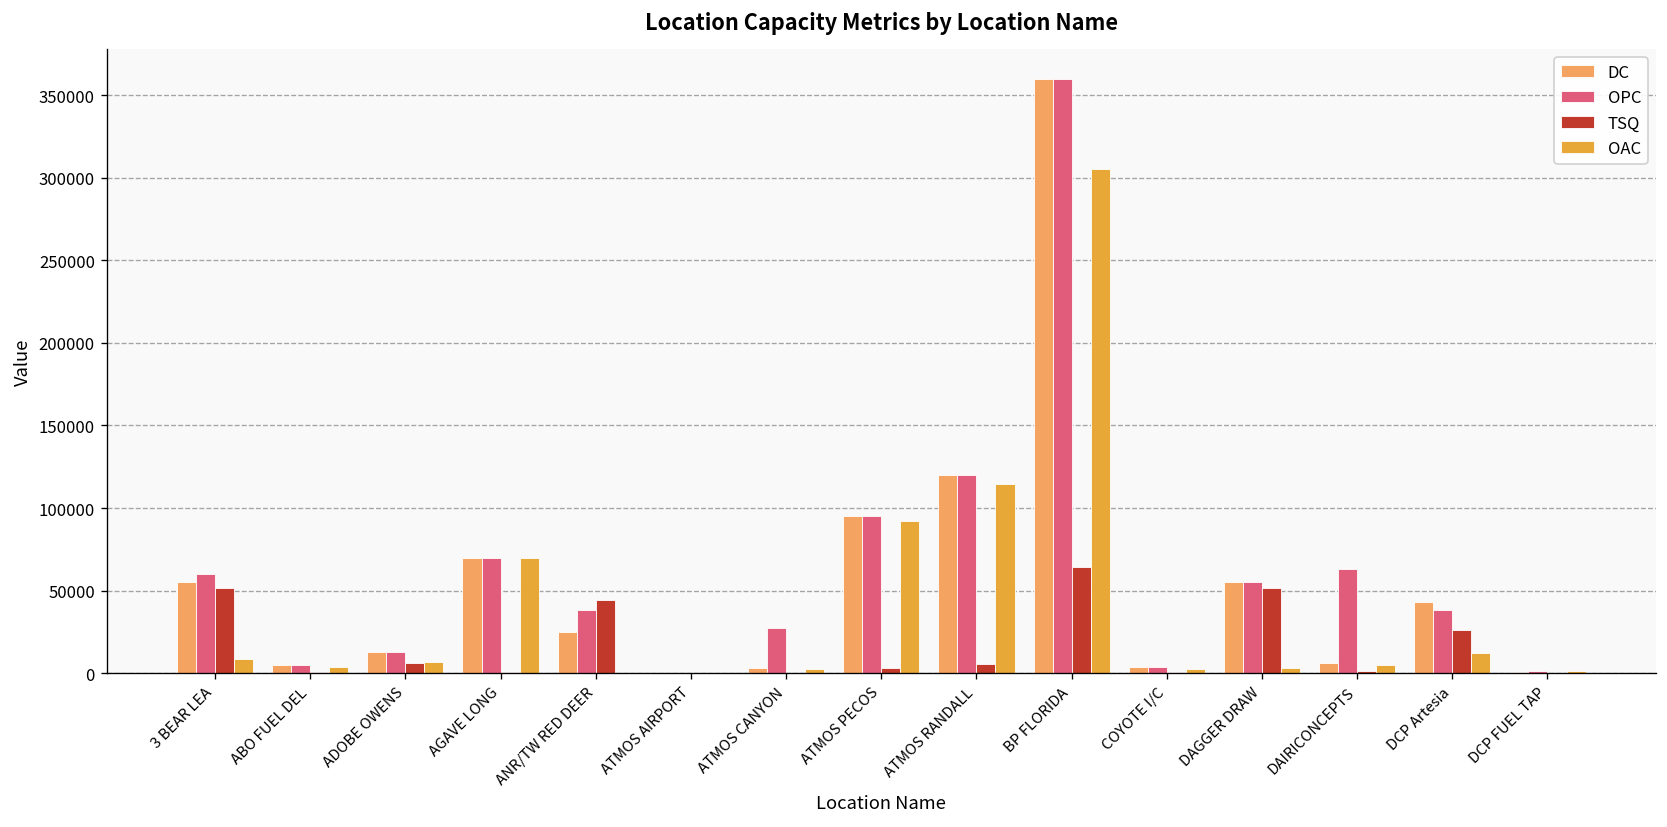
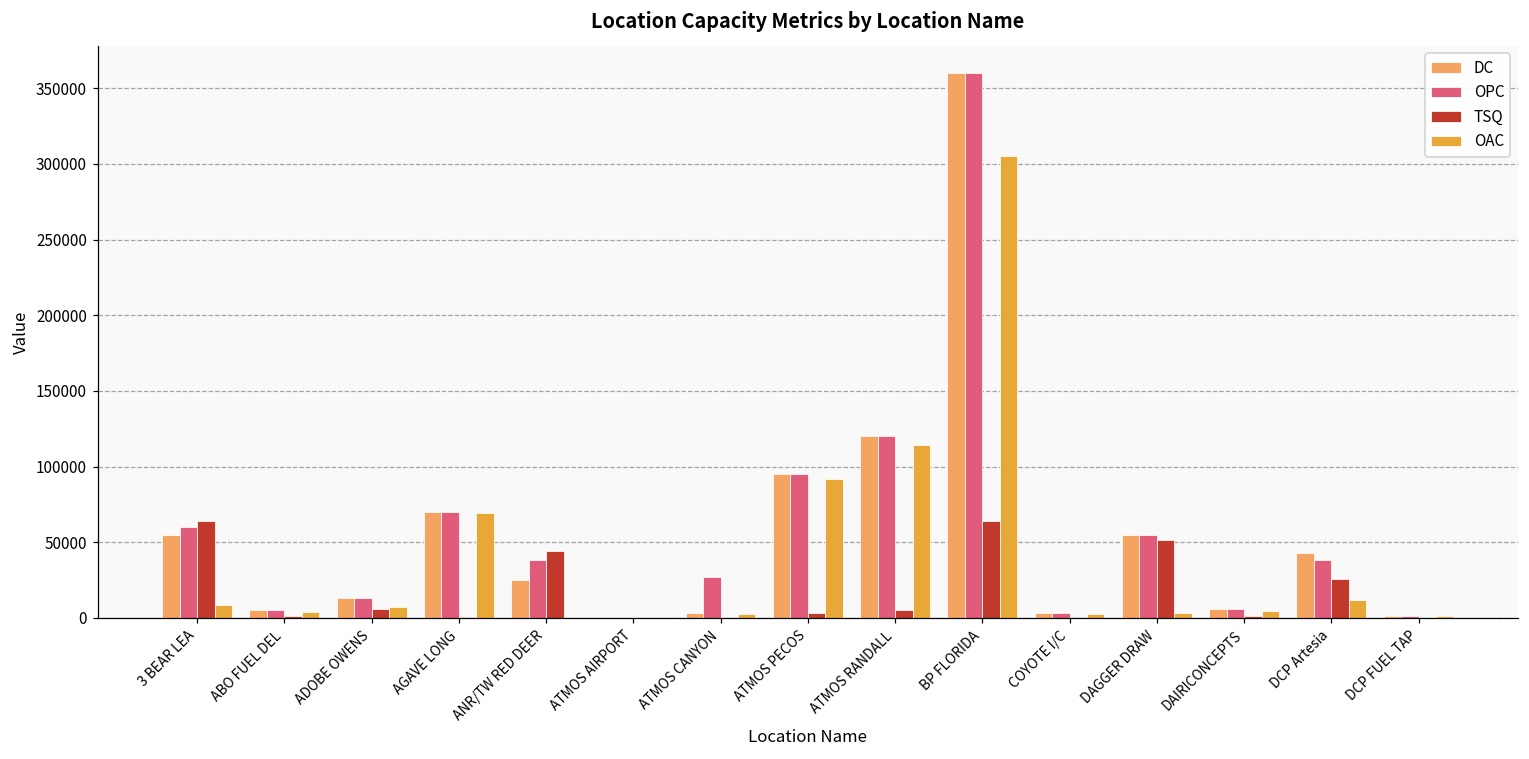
TSQ, 3 BEAR LEA: 52000 -> 64000
OPC, DAIRICONCEPTS: 63000 -> 6000
